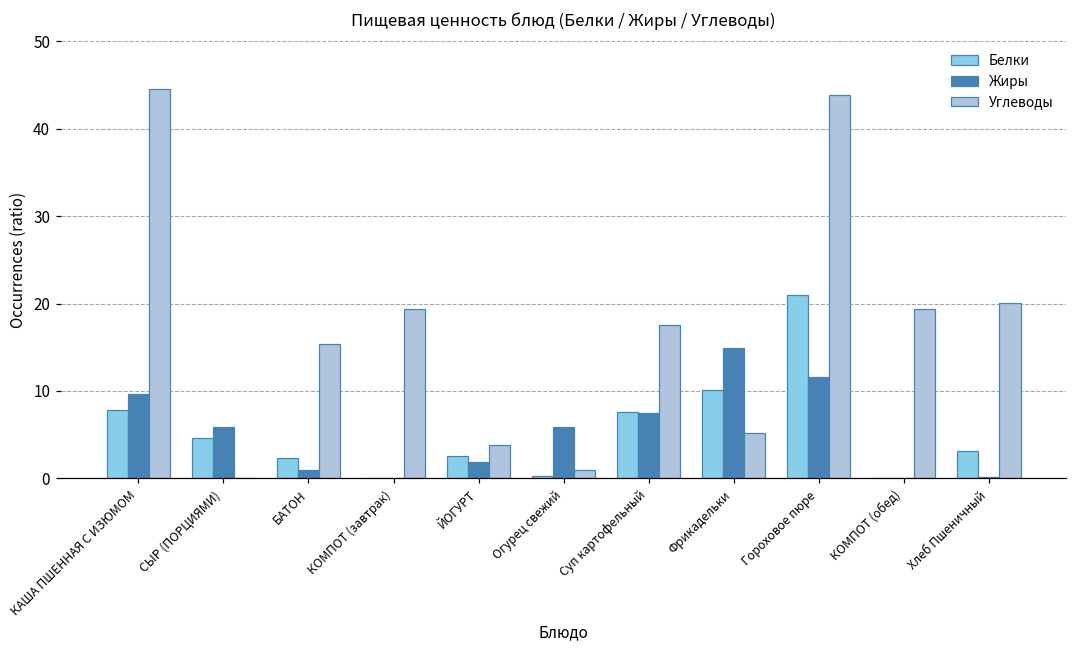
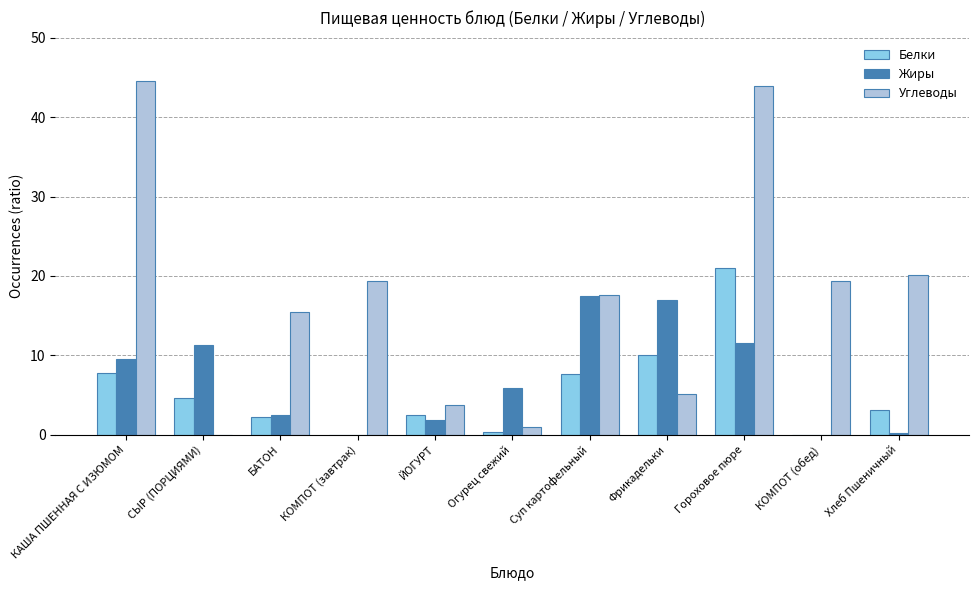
Жиры, СЫР (ПОРЦИЯМИ): 6 -> 11
Жиры, БАТОН: 1 -> 3
Жиры, Суп картофельный: 8 -> 18
Жиры, Фрикадельки: 15 -> 17
